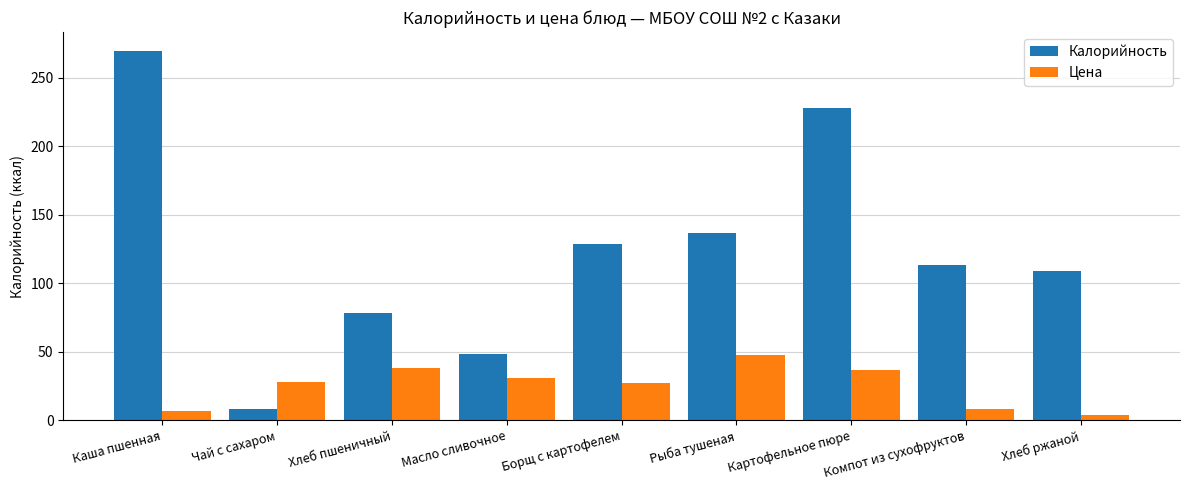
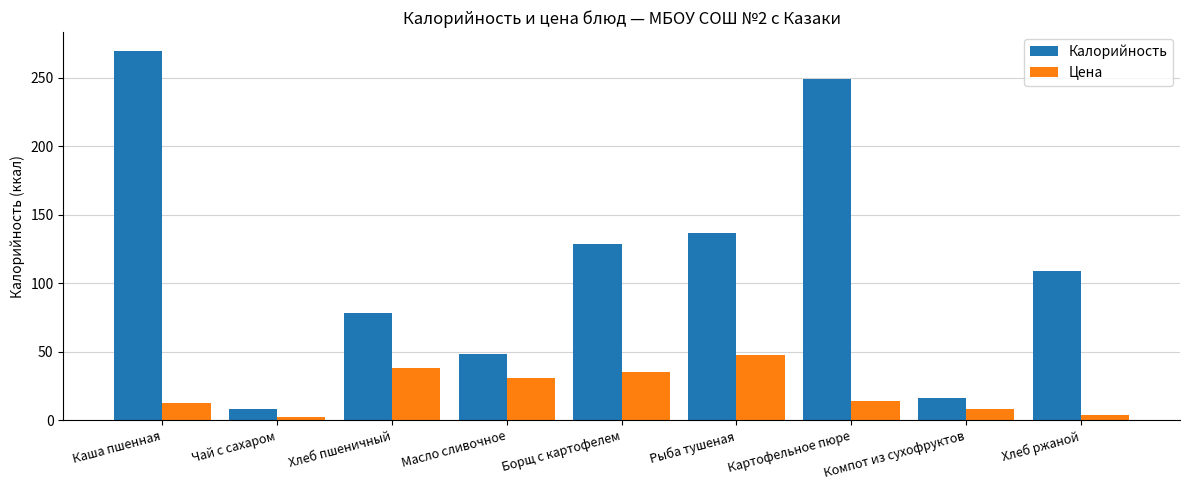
Цена, Каша пшенная: 7 -> 13
Цена, Чай с сахаром: 28 -> 2
Цена, Борщ с картофелем: 27 -> 35
Калорийность, Картофельное пюре: 228 -> 249
Цена, Картофельное пюре: 37 -> 14
Калорийность, Компот из сухофруктов: 113 -> 16
